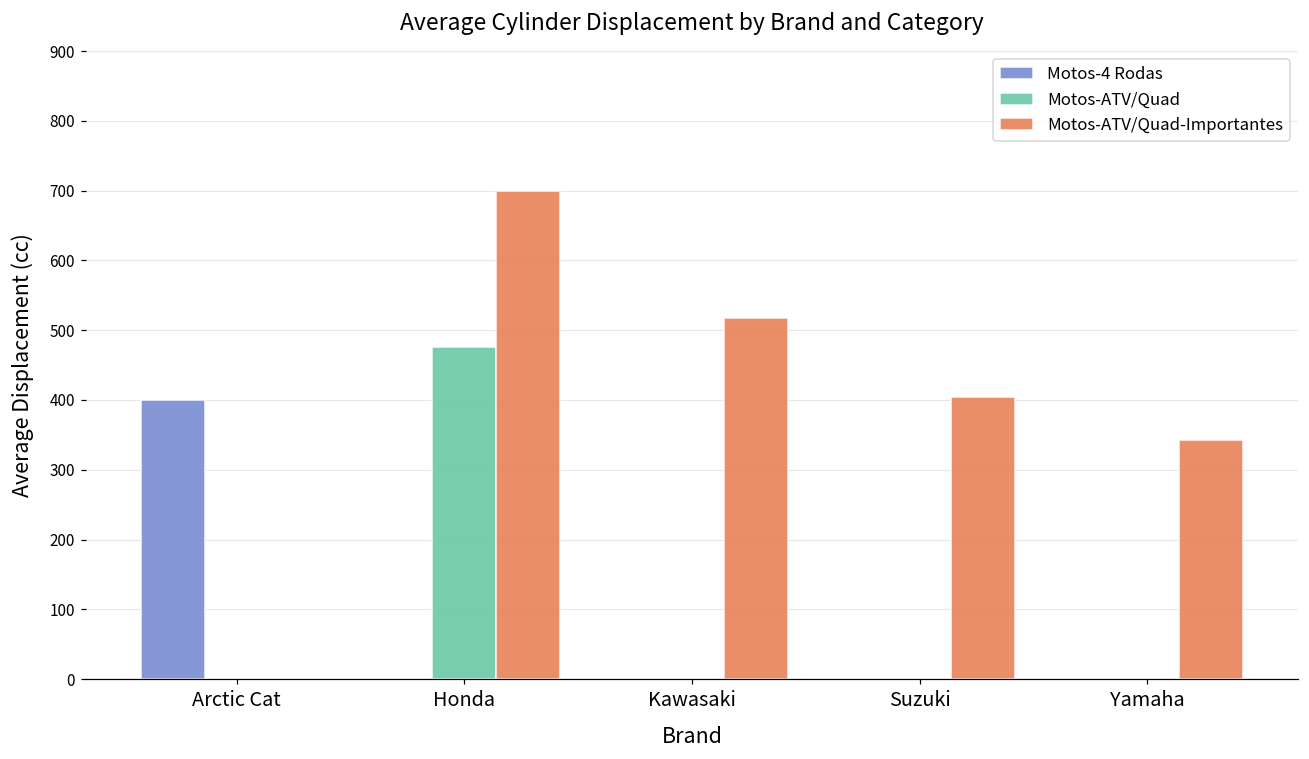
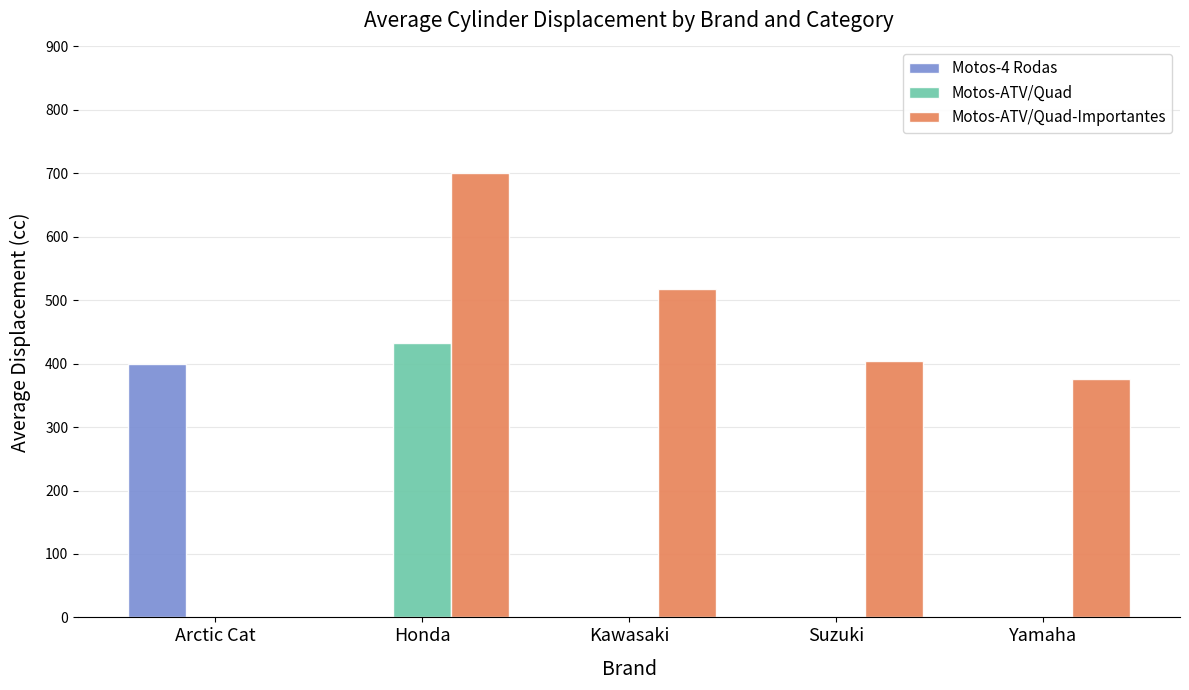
Motos-ATV/Quad, Honda: 480 -> 430
Motos-ATV/Quad-Importantes, Yamaha: 340 -> 380
